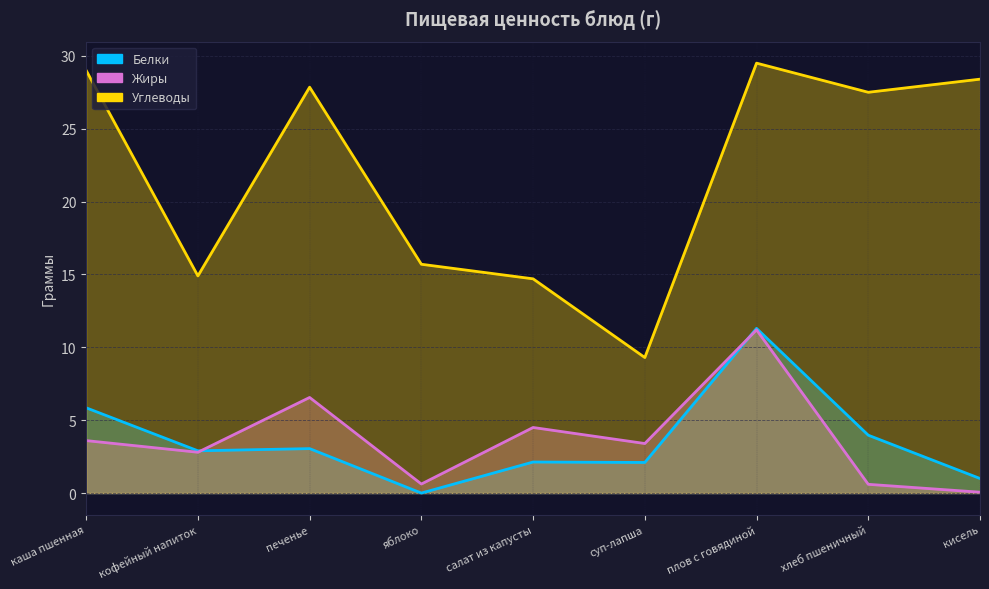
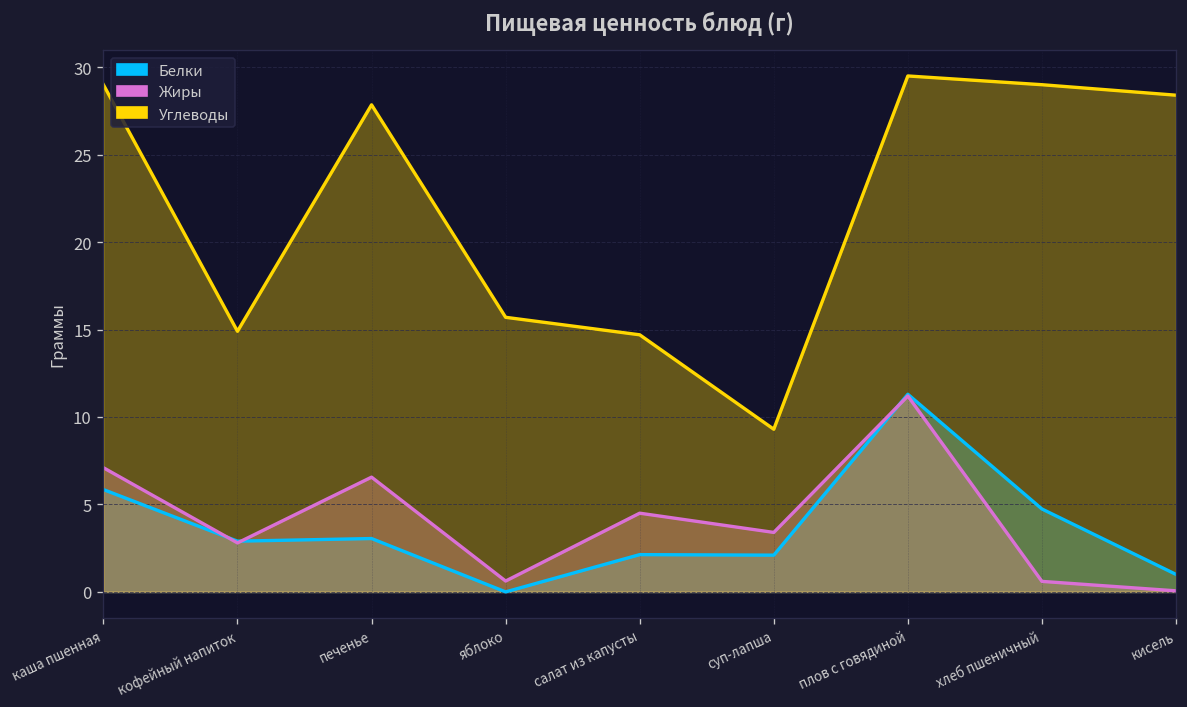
Жиры, каша пшенная: 3.6 -> 7.1
Белки, хлеб пшеничный: 4.0 -> 4.7
Углеводы, хлеб пшеничный: 27.5 -> 29.0
